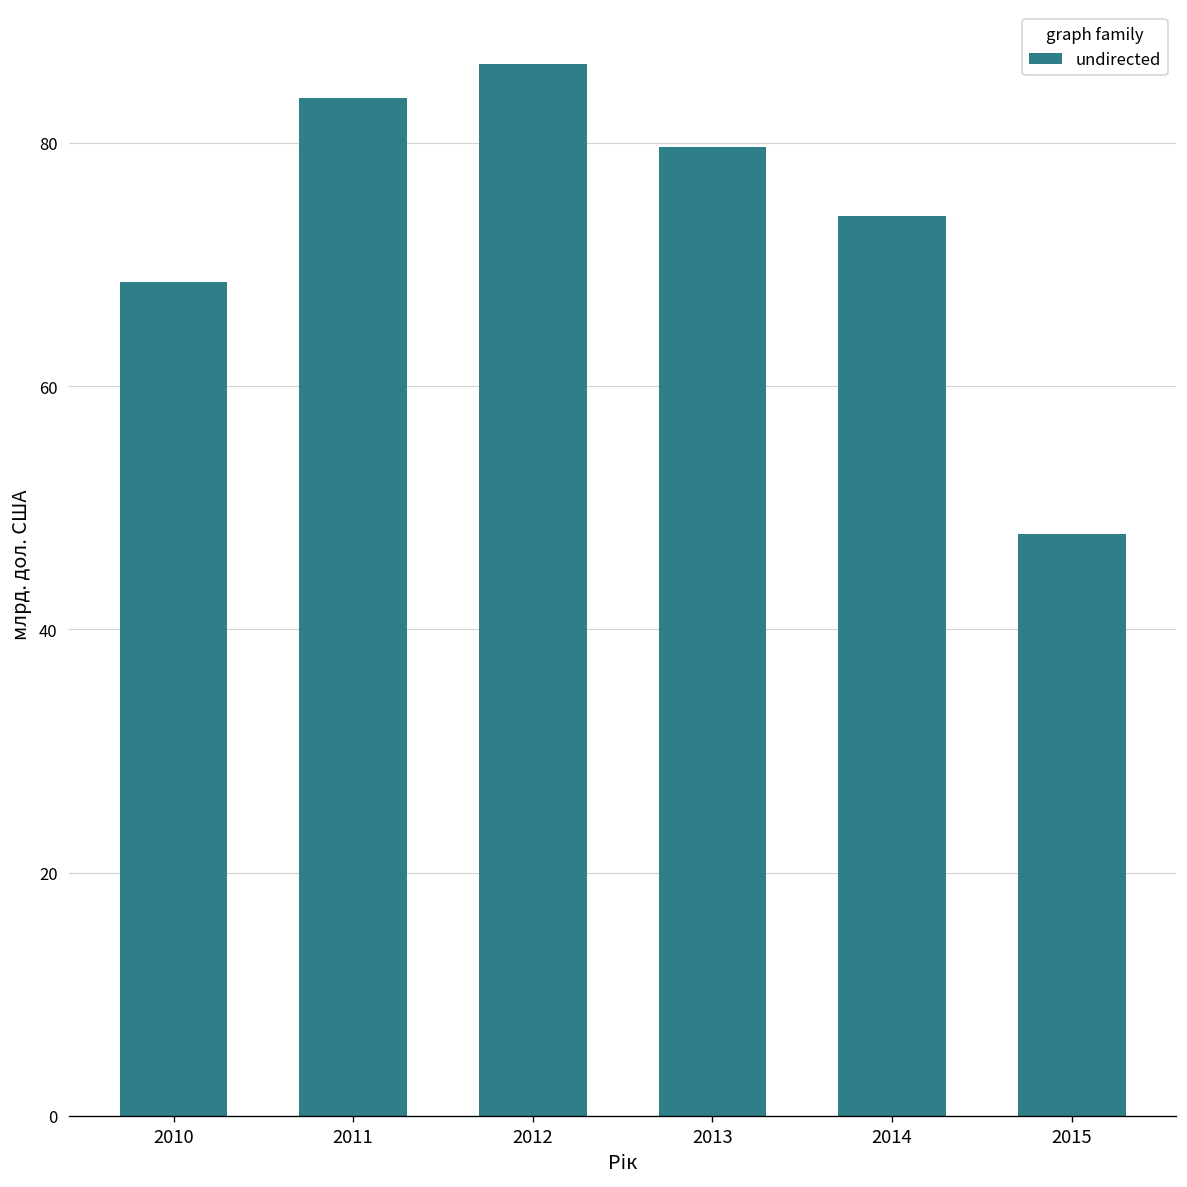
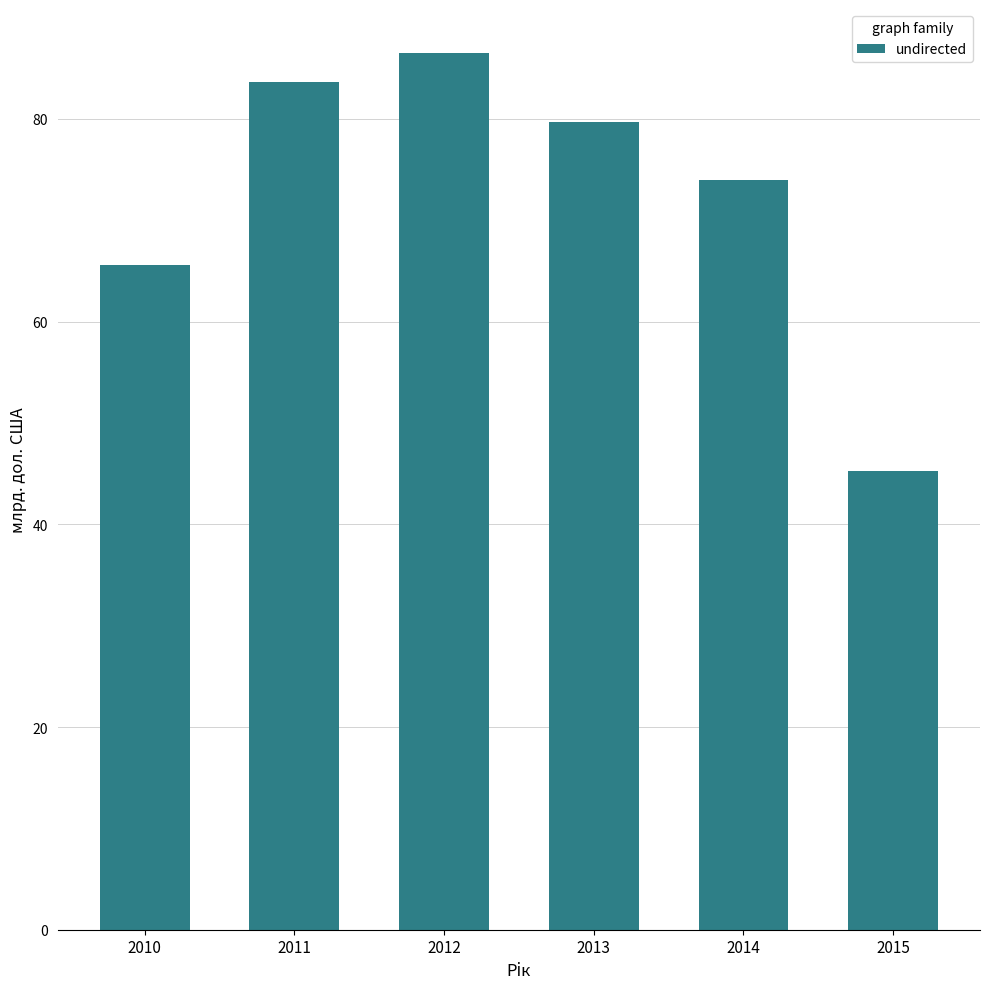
2010: 68.5 -> 65.6
2015: 47.9 -> 45.2
